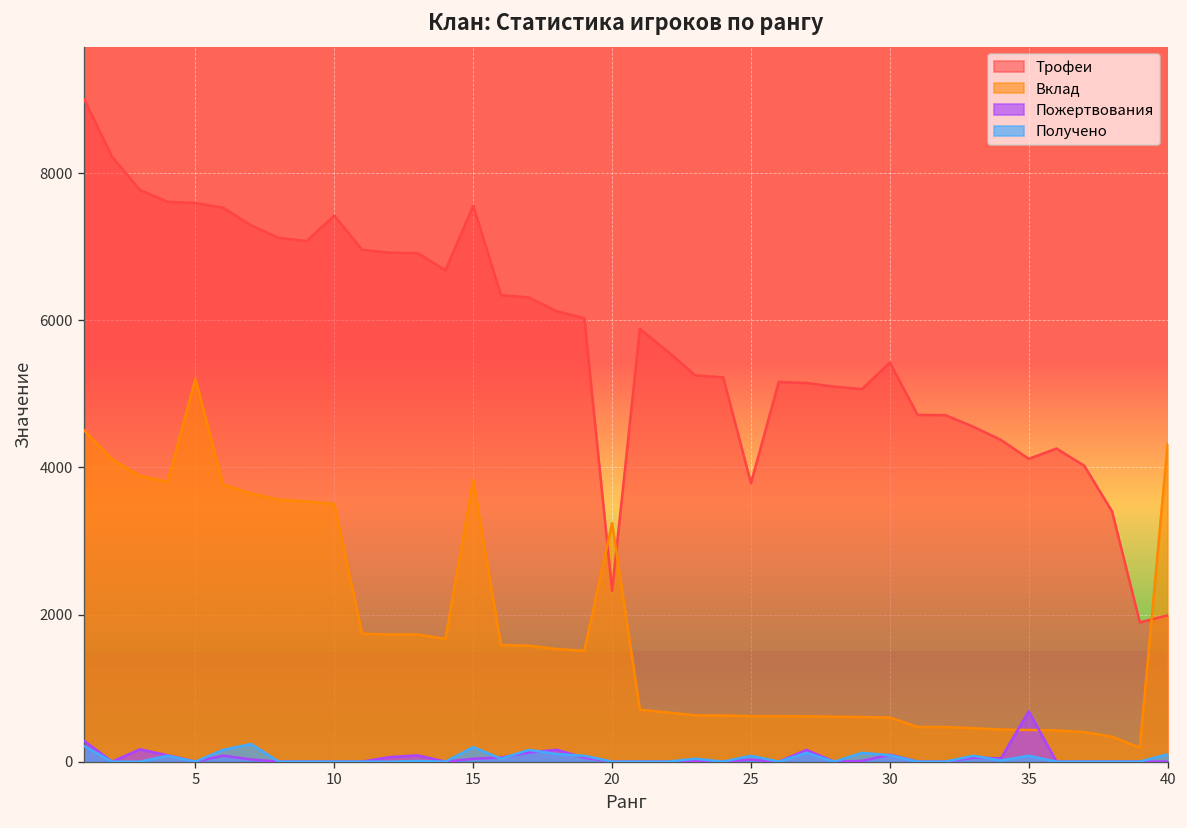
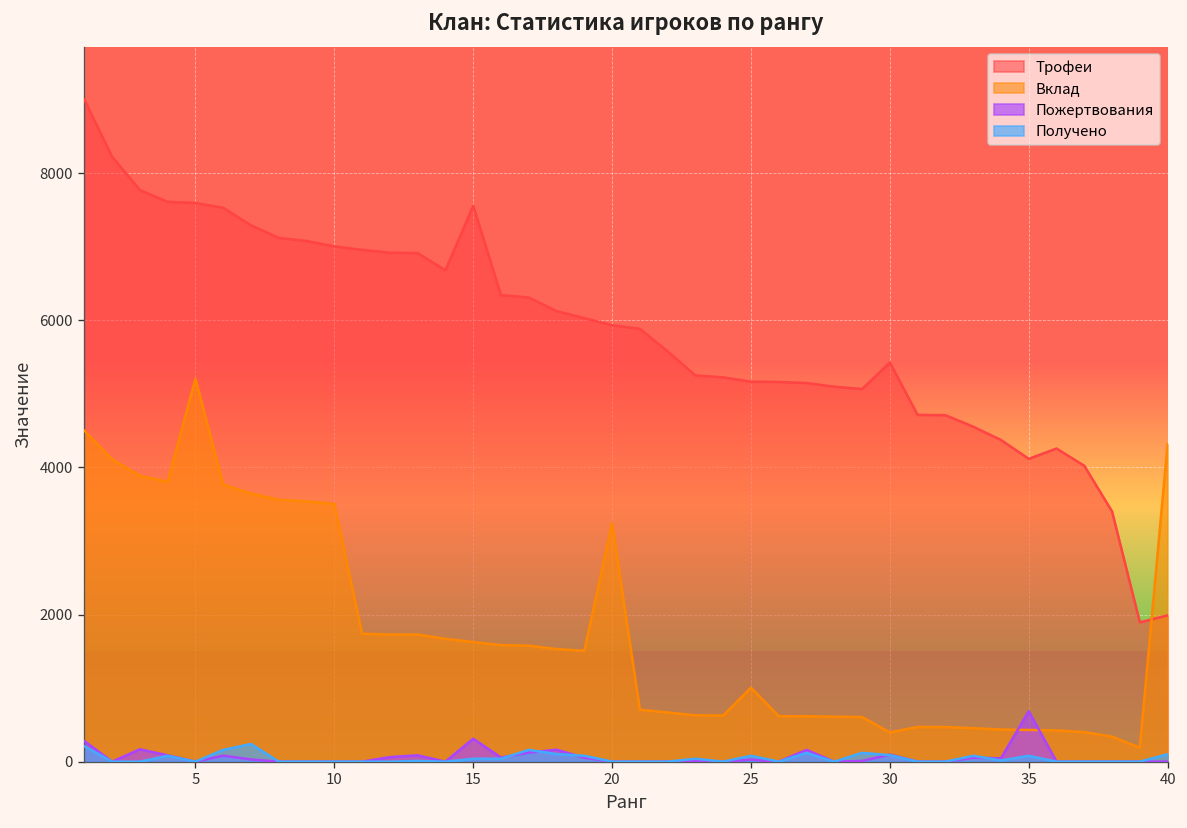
Трофеи, 10: 7400 -> 7000
Вклад, 15: 3800 -> 1600
Пожертвования, 15: 0 -> 300
Получено, 15: 200 -> 0
Трофеи, 20: 2300 -> 5900
Трофеи, 25: 3800 -> 5200
Вклад, 25: 600 -> 1000
Вклад, 30: 600 -> 400
